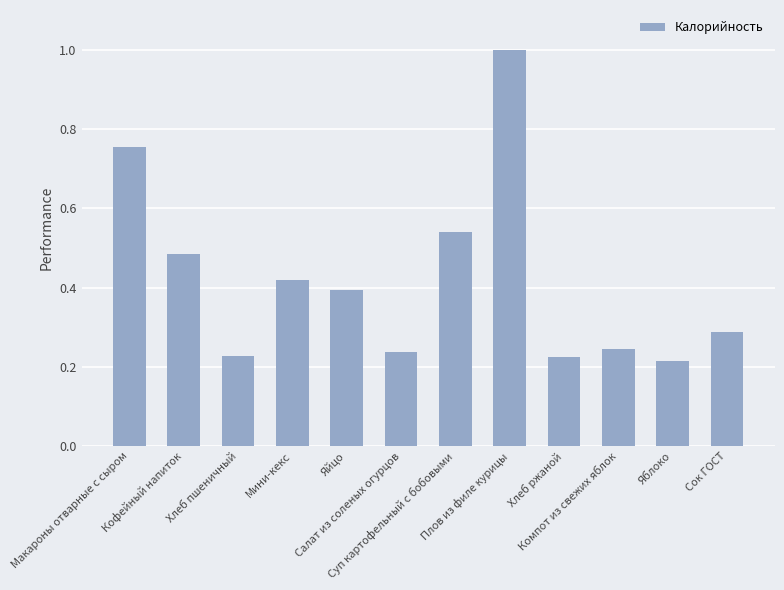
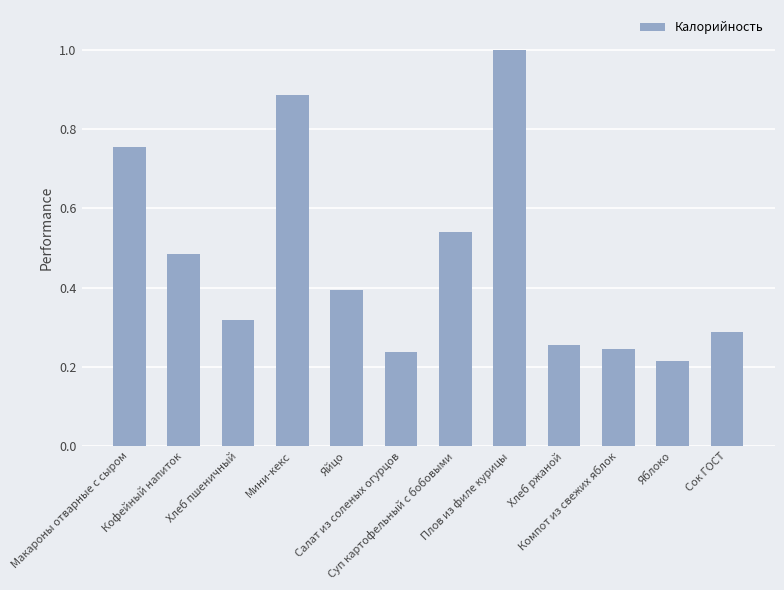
Хлеб пшеничный: 0.23 -> 0.32
Мини-кекс: 0.42 -> 0.88
Хлеб ржаной: 0.23 -> 0.25
